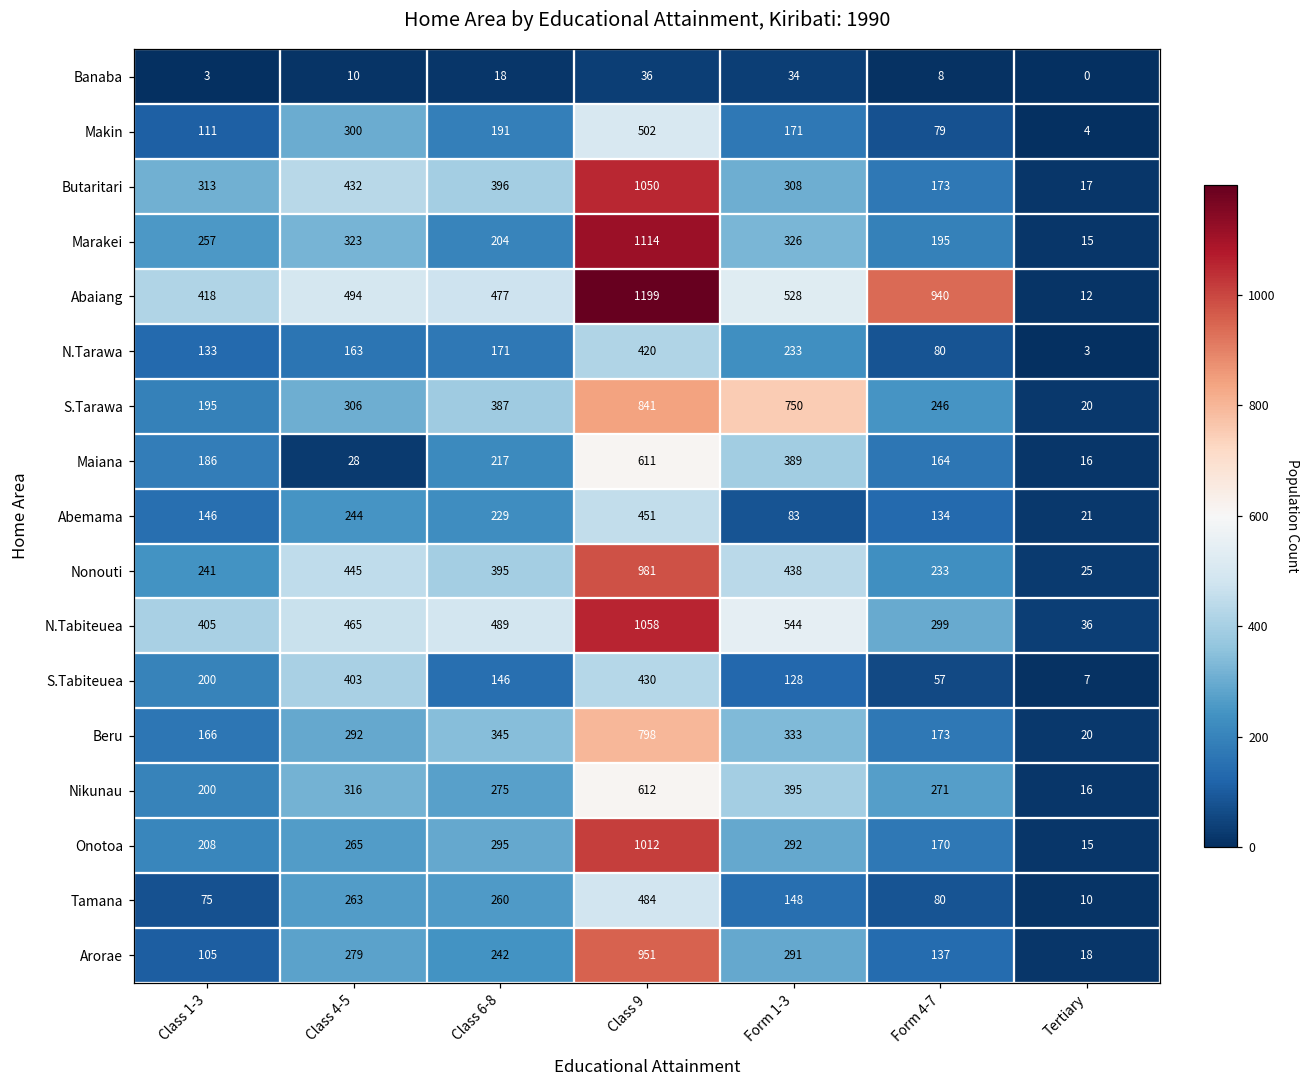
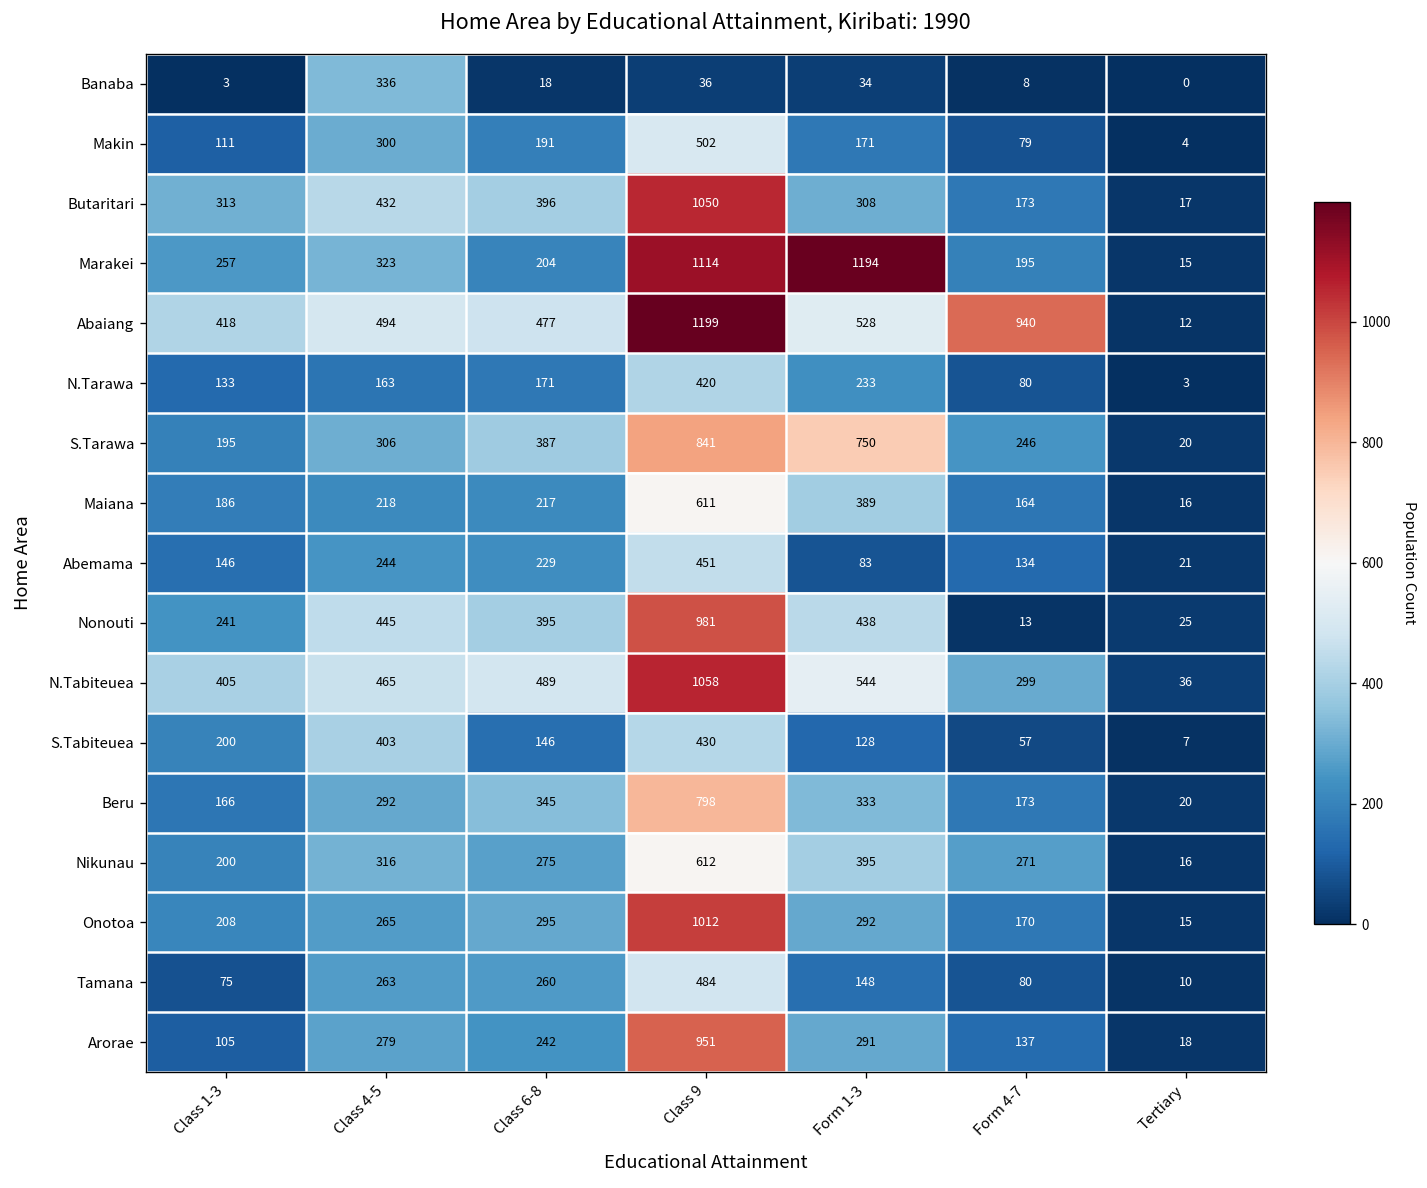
Banaba, Class 4-5: 10 -> 336
Marakei, Form 1-3: 326 -> 1194
Maiana, Class 4-5: 28 -> 218
Nonouti, Form 4-7: 233 -> 13
